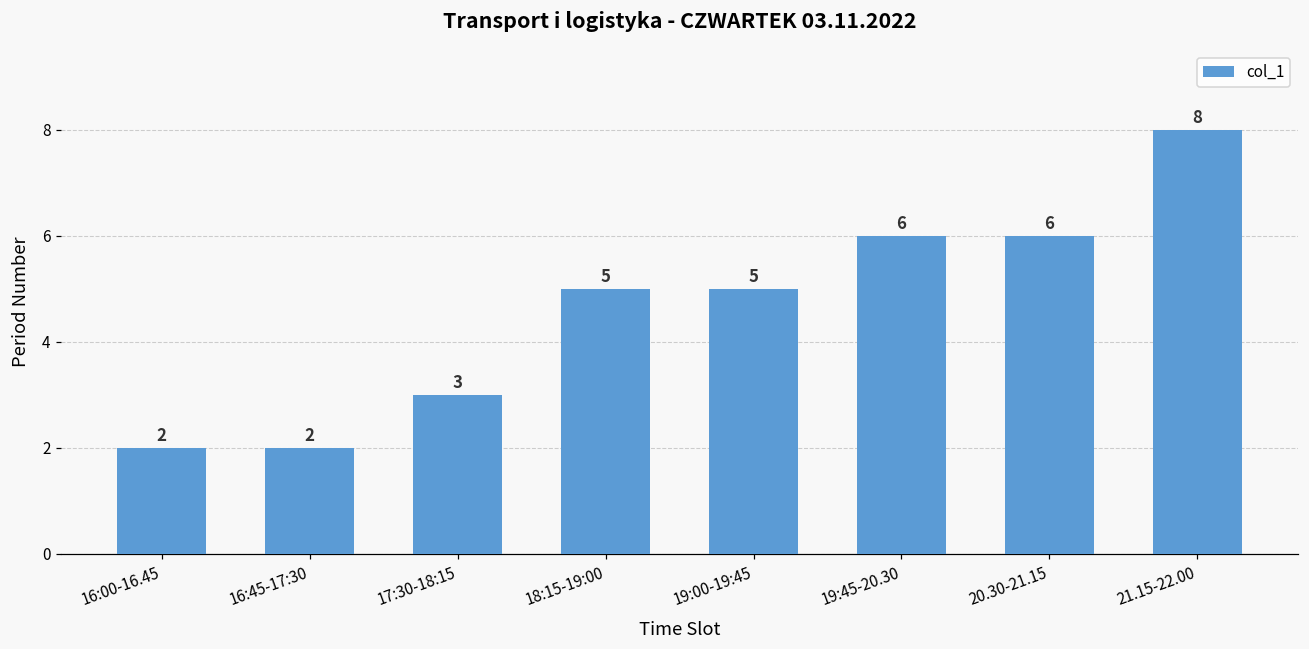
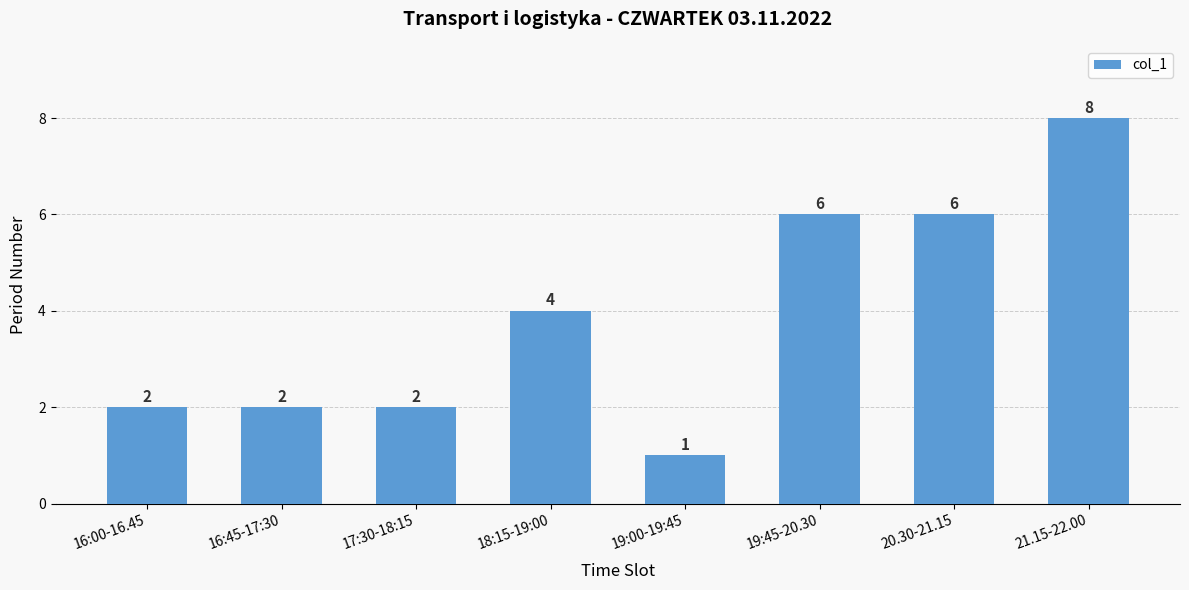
17:30-18:15: 3 -> 2
18:15-19:00: 5 -> 4
19:00-19:45: 5 -> 1
